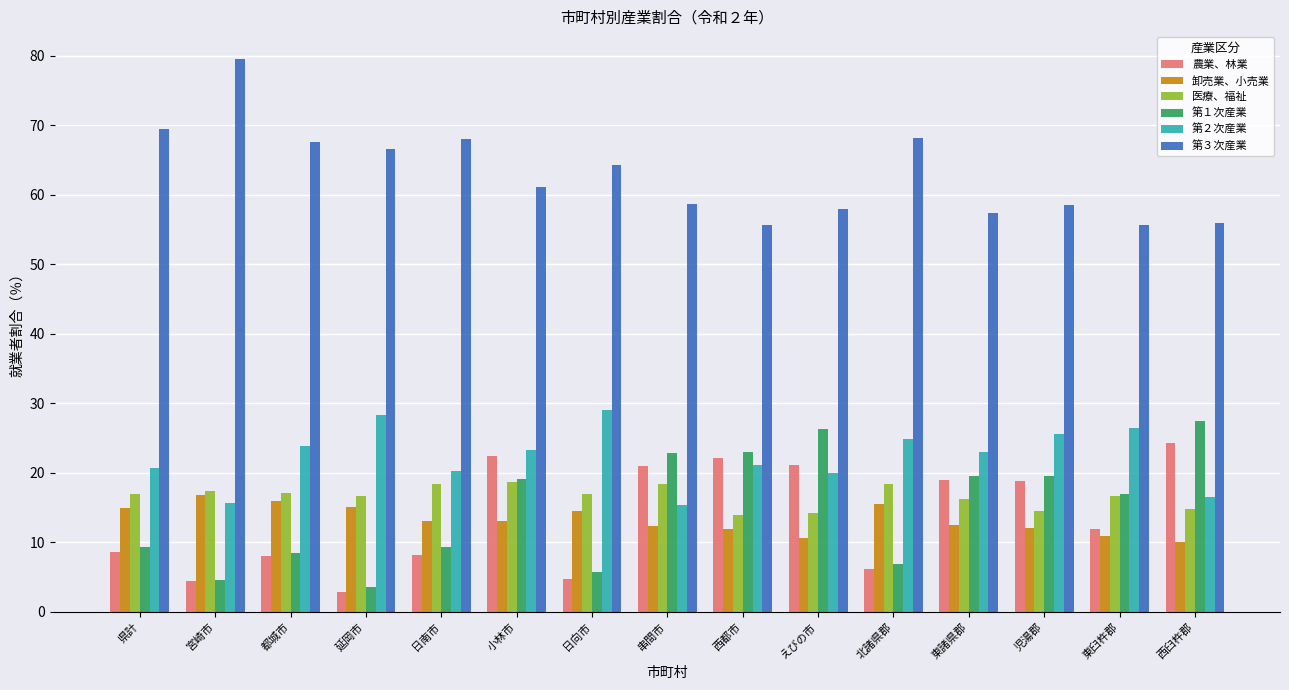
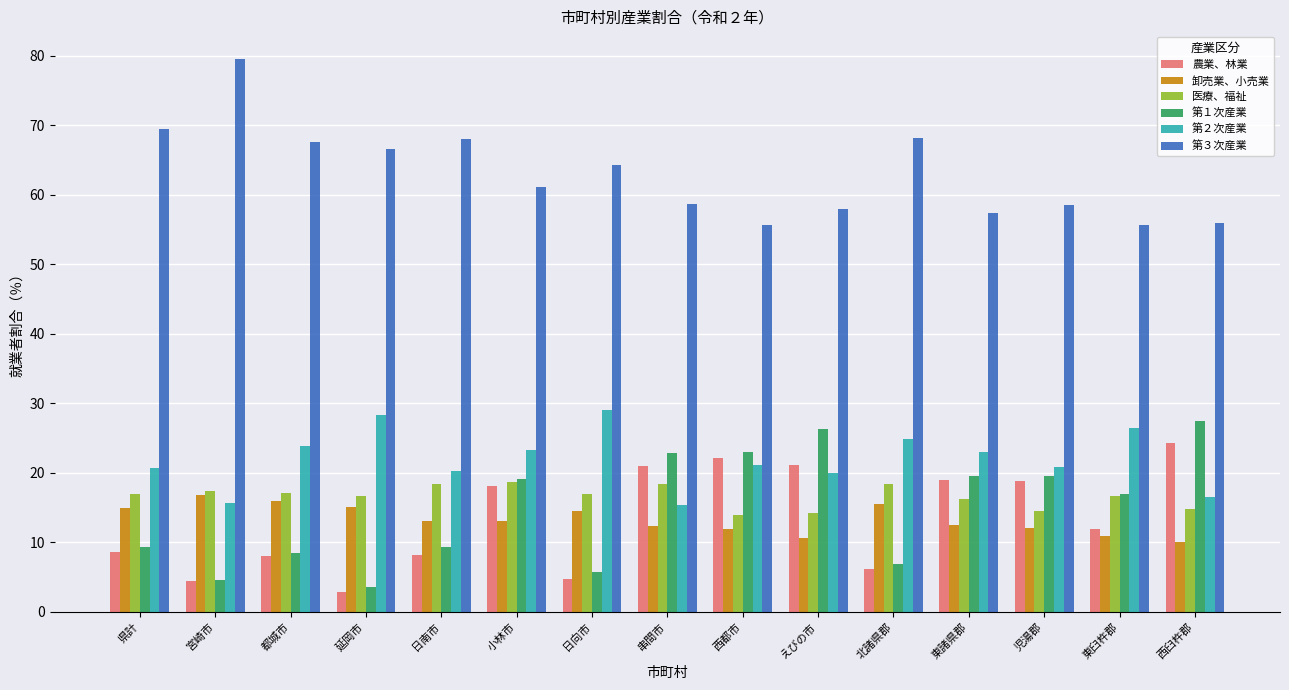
農業、林業, 小林市: 23 -> 18
第２次産業, 児湯郡: 26 -> 21
